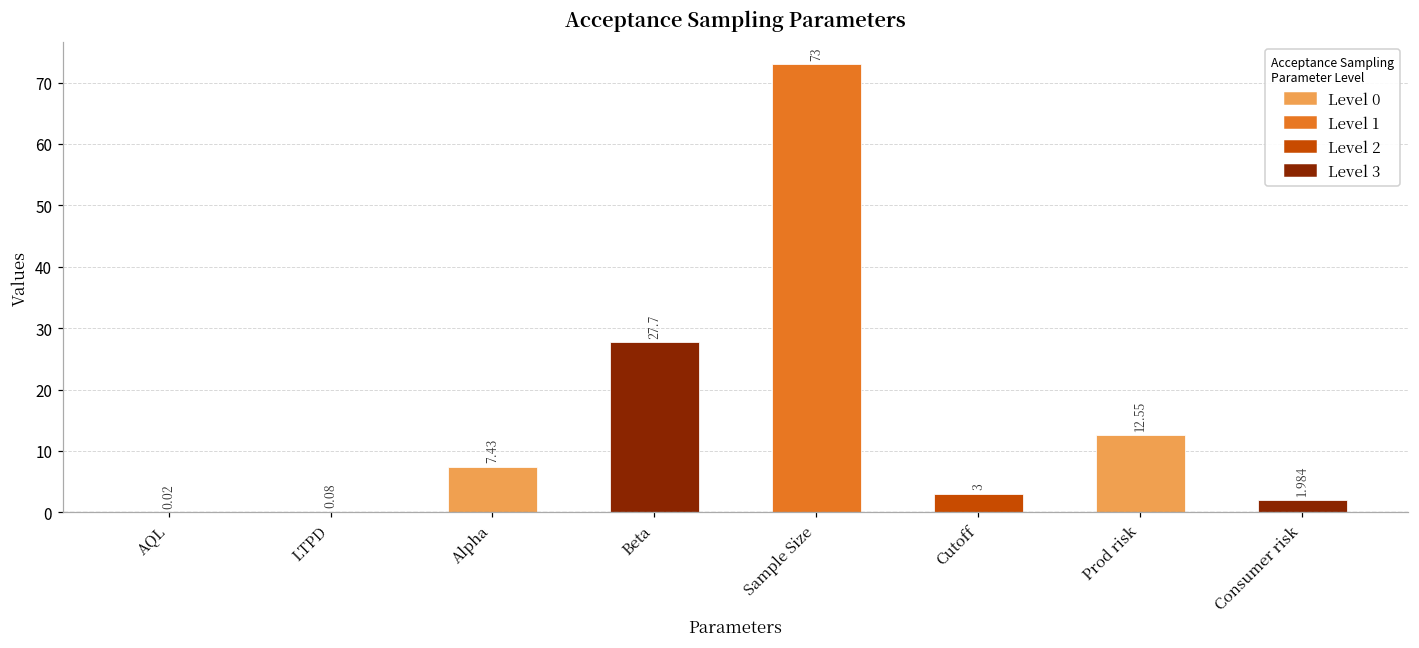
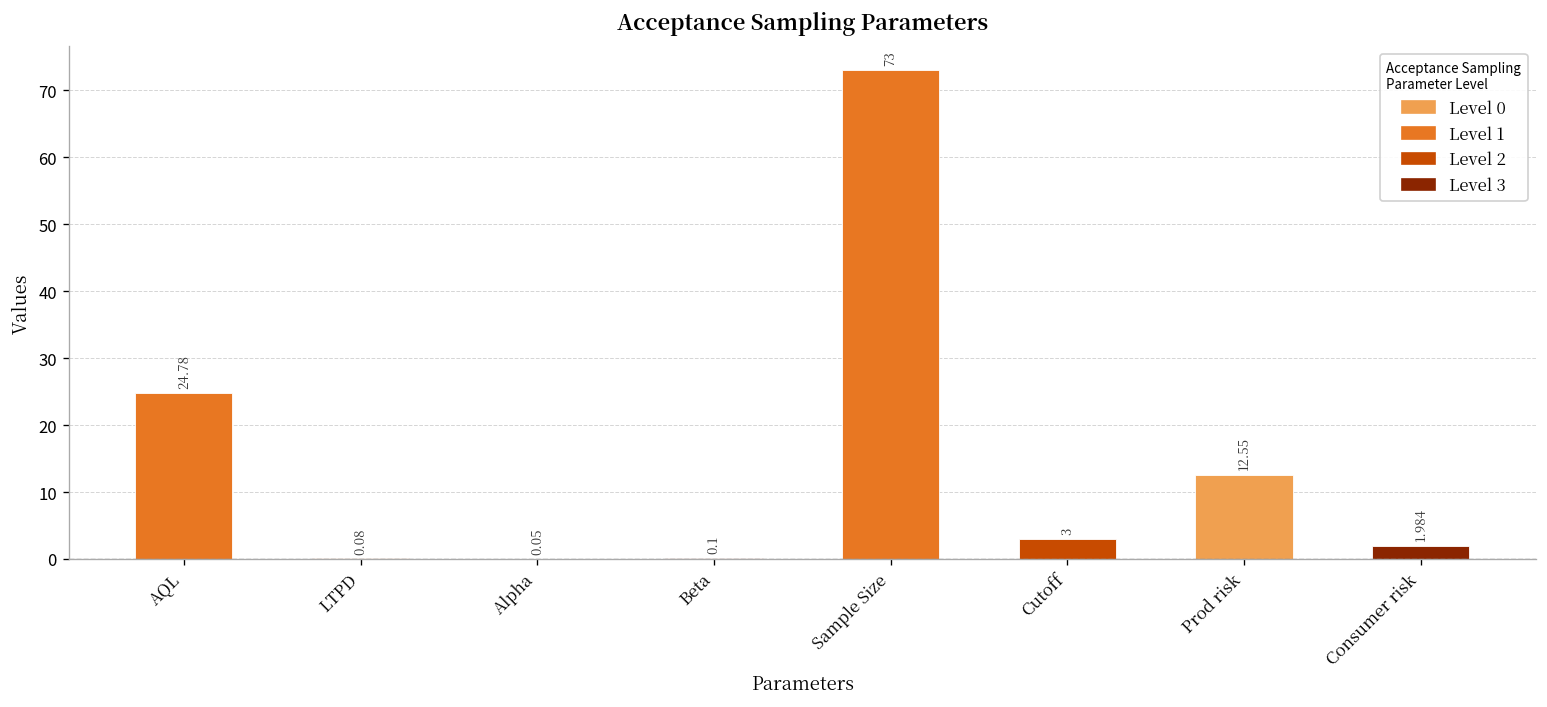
AQL: 0.02 -> 24.78
Alpha: 7.43 -> 0.05
Beta: 27.7 -> 0.1
